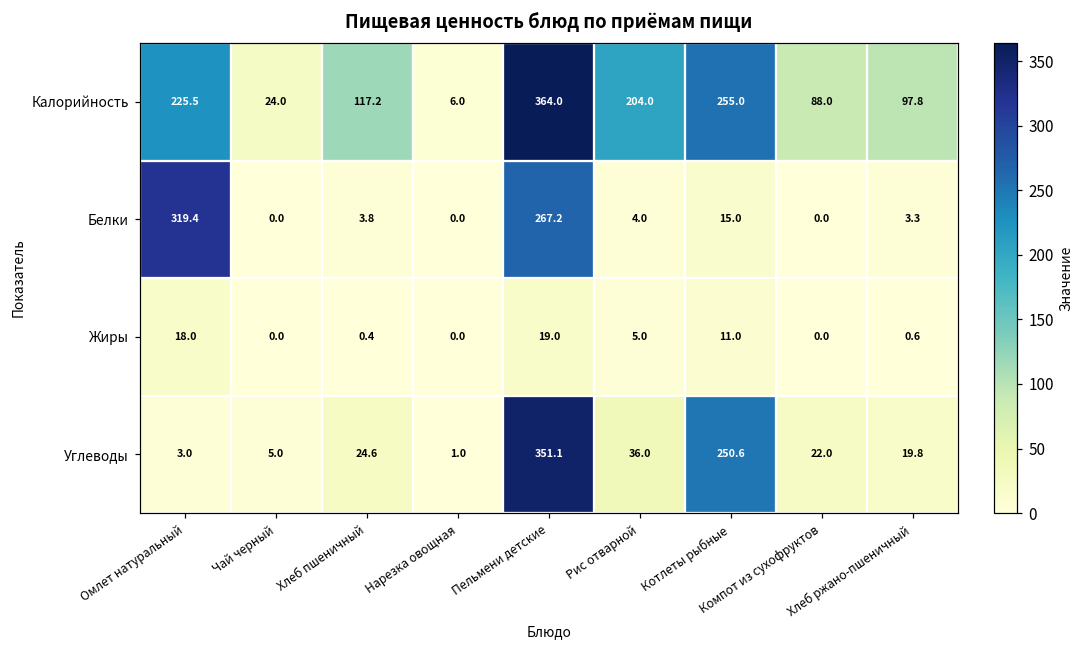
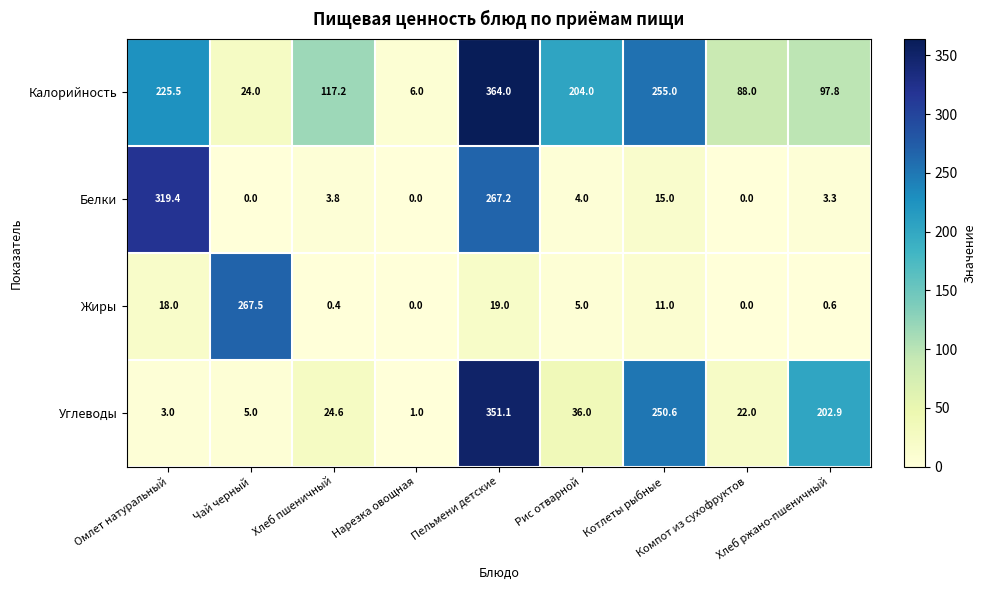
Жиры, Чай черный: 0.0 -> 267.5
Углеводы, Хлеб ржано-пшеничный: 19.8 -> 202.9
